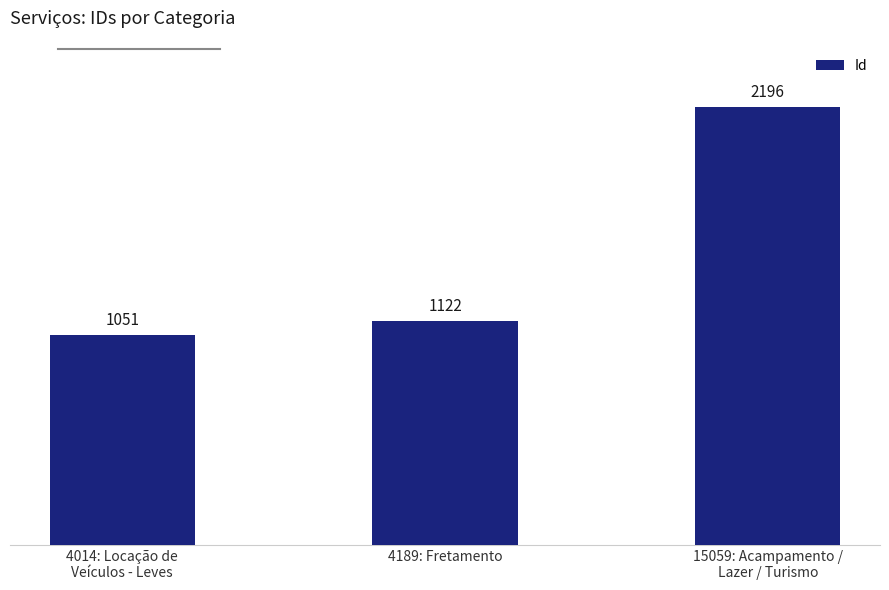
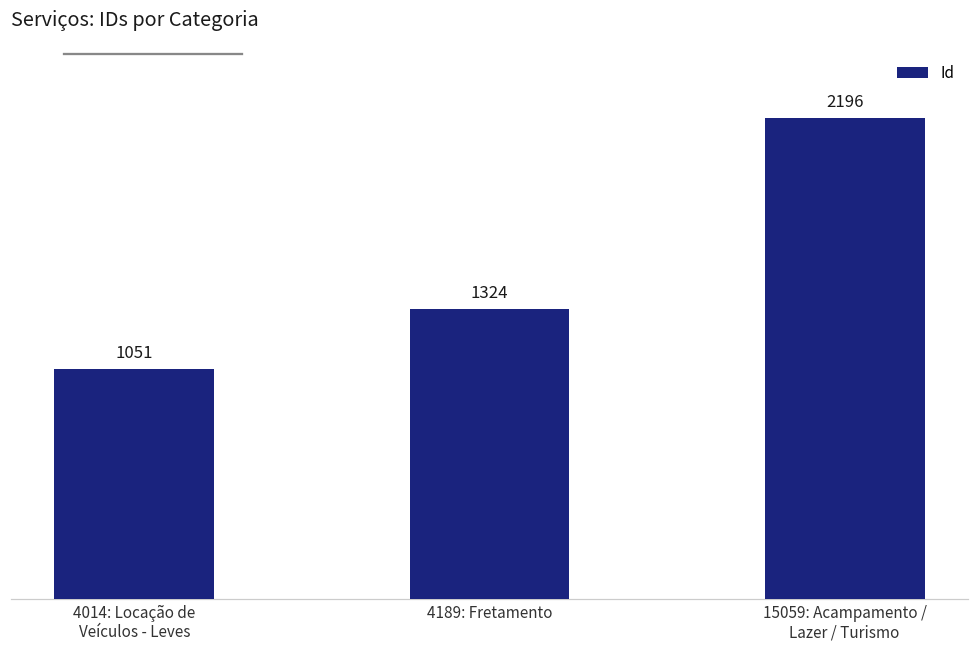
4189: Fretamento: 1122 -> 1324
